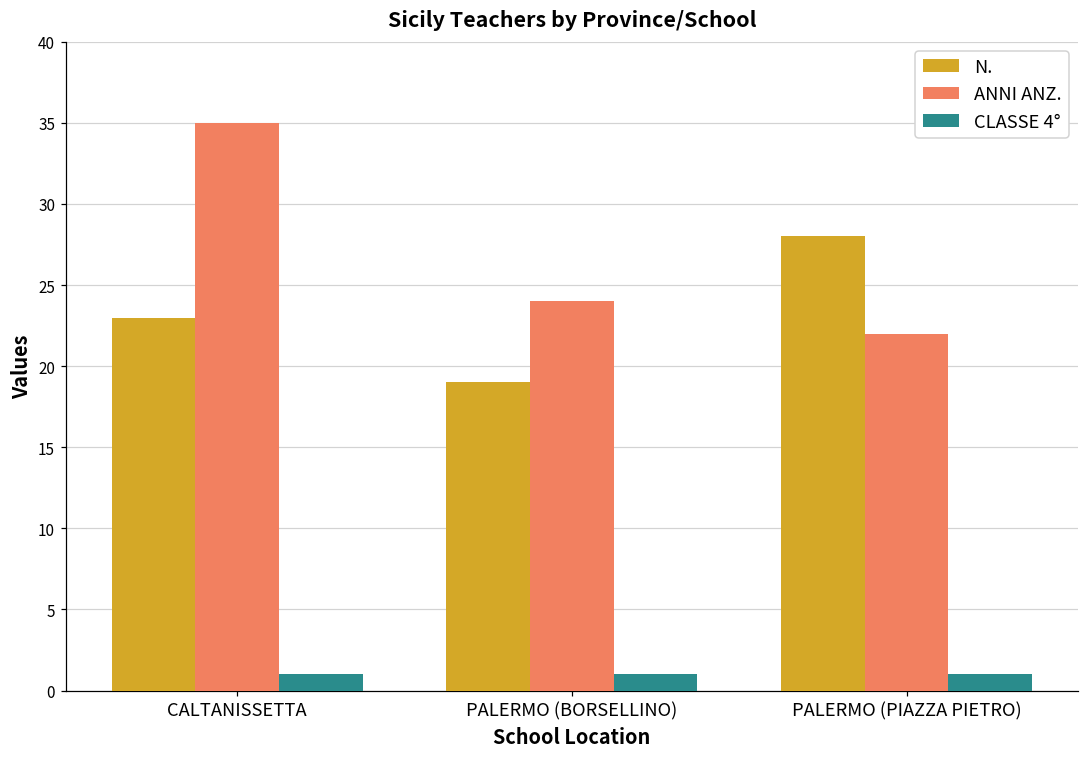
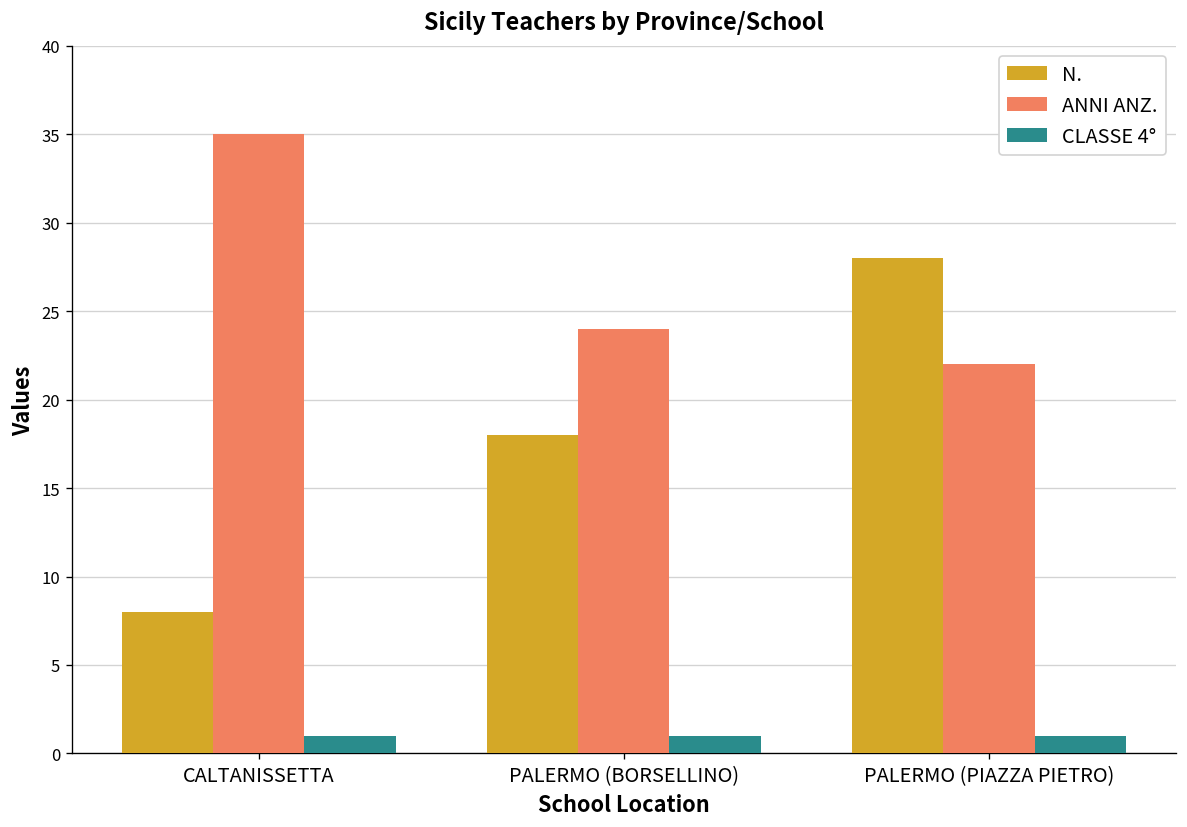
N., CALTANISSETTA: 23 -> 8
N., PALERMO (BORSELLINO): 19 -> 18
